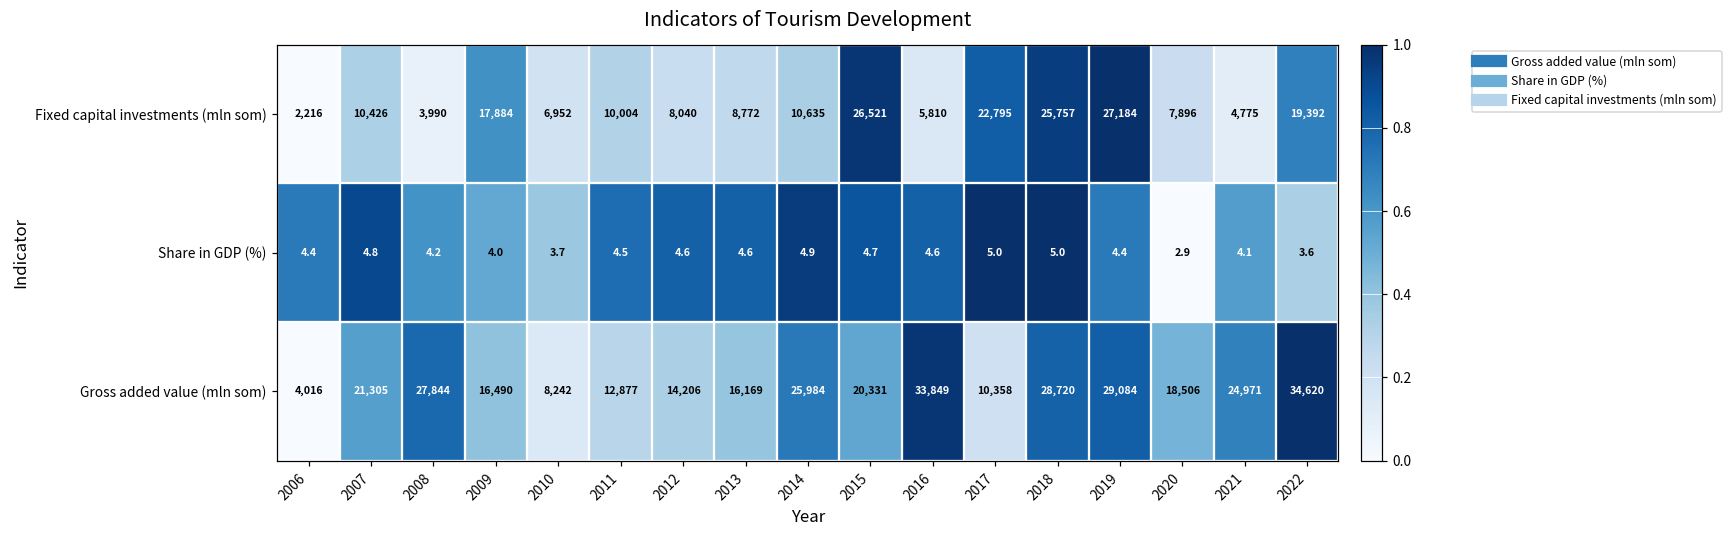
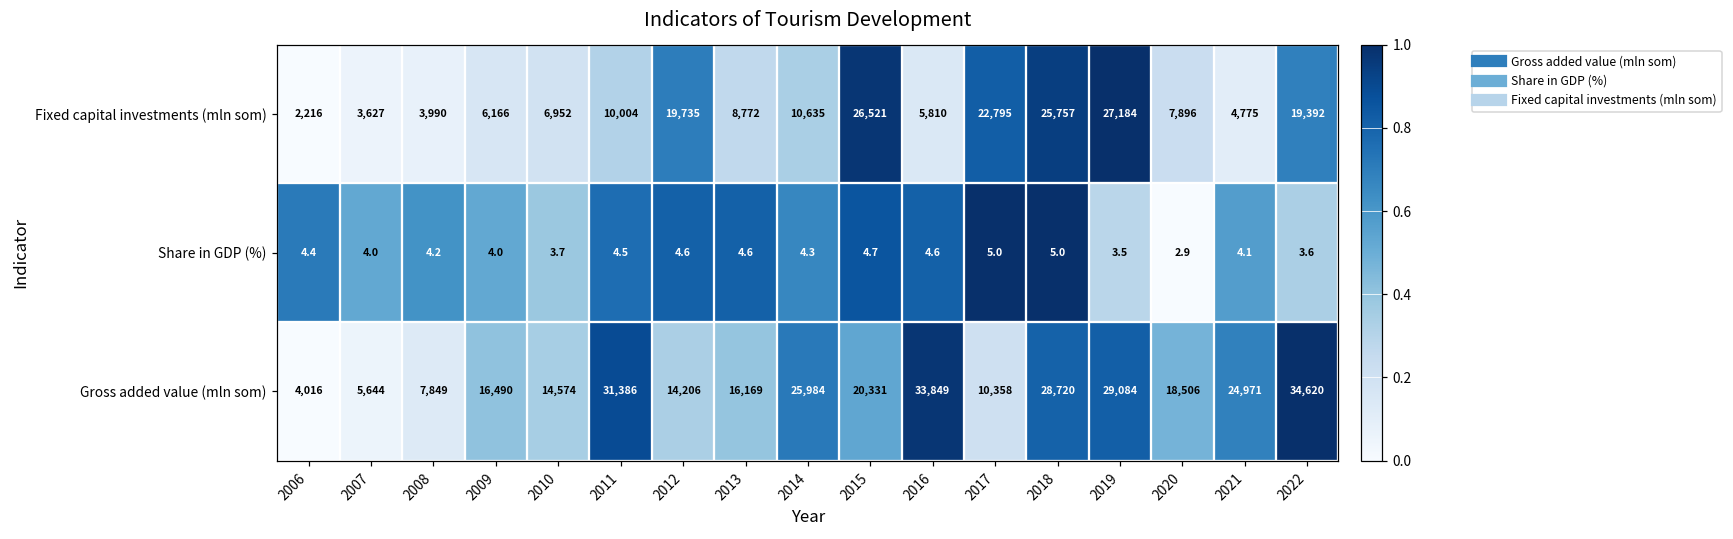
Fixed capital investments (mln som), 2007: 10,426 -> 3,627
Fixed capital investments (mln som), 2009: 17,884 -> 6,166
Fixed capital investments (mln som), 2012: 8,040 -> 19,735
Share in GDP (%), 2007: 4.8 -> 4.0
Share in GDP (%), 2014: 4.9 -> 4.3
Share in GDP (%), 2019: 4.4 -> 3.5
Gross added value (mln som), 2007: 21,305 -> 5,644
Gross added value (mln som), 2008: 27,844 -> 7,849
Gross added value (mln som), 2010: 8,242 -> 14,574
Gross added value (mln som), 2011: 12,877 -> 31,386
